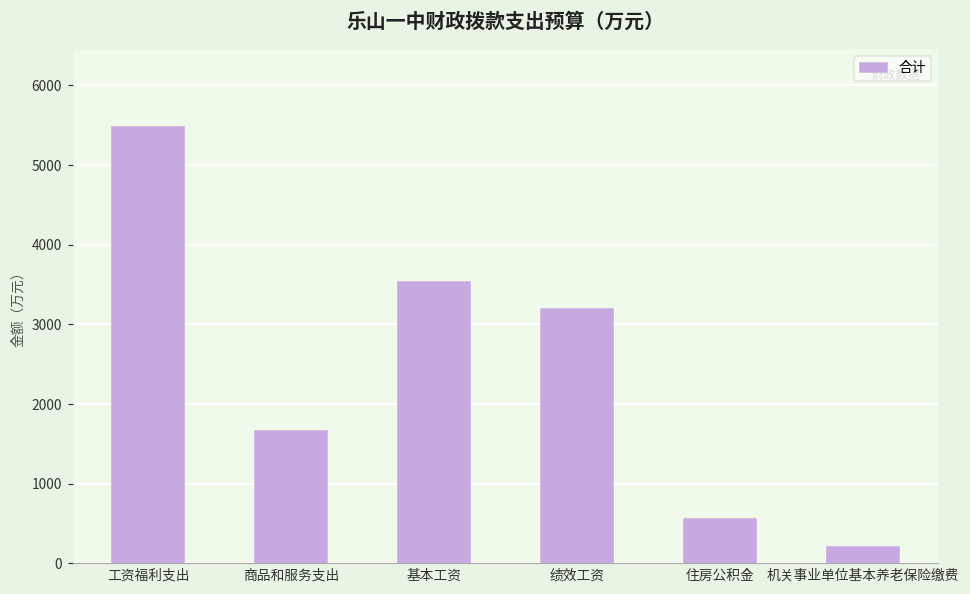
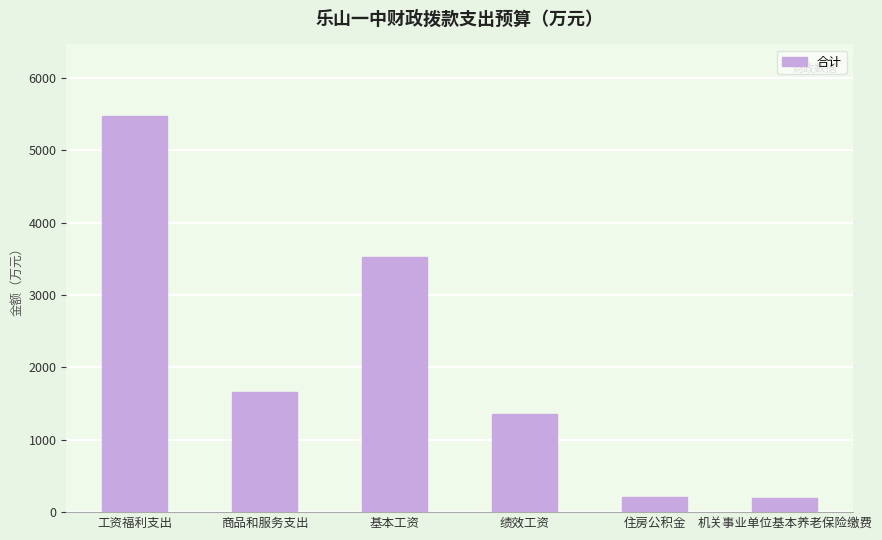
绩效工资: 3200 -> 1400
住房公积金: 600 -> 200
